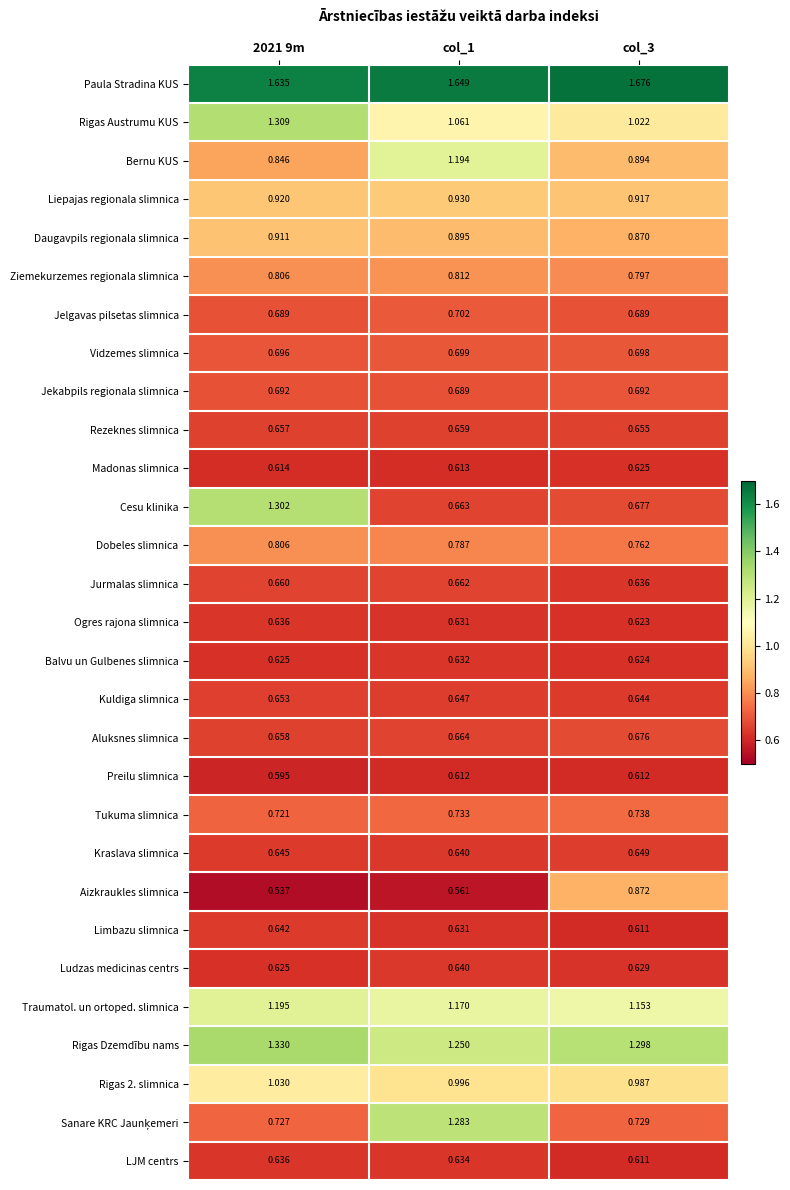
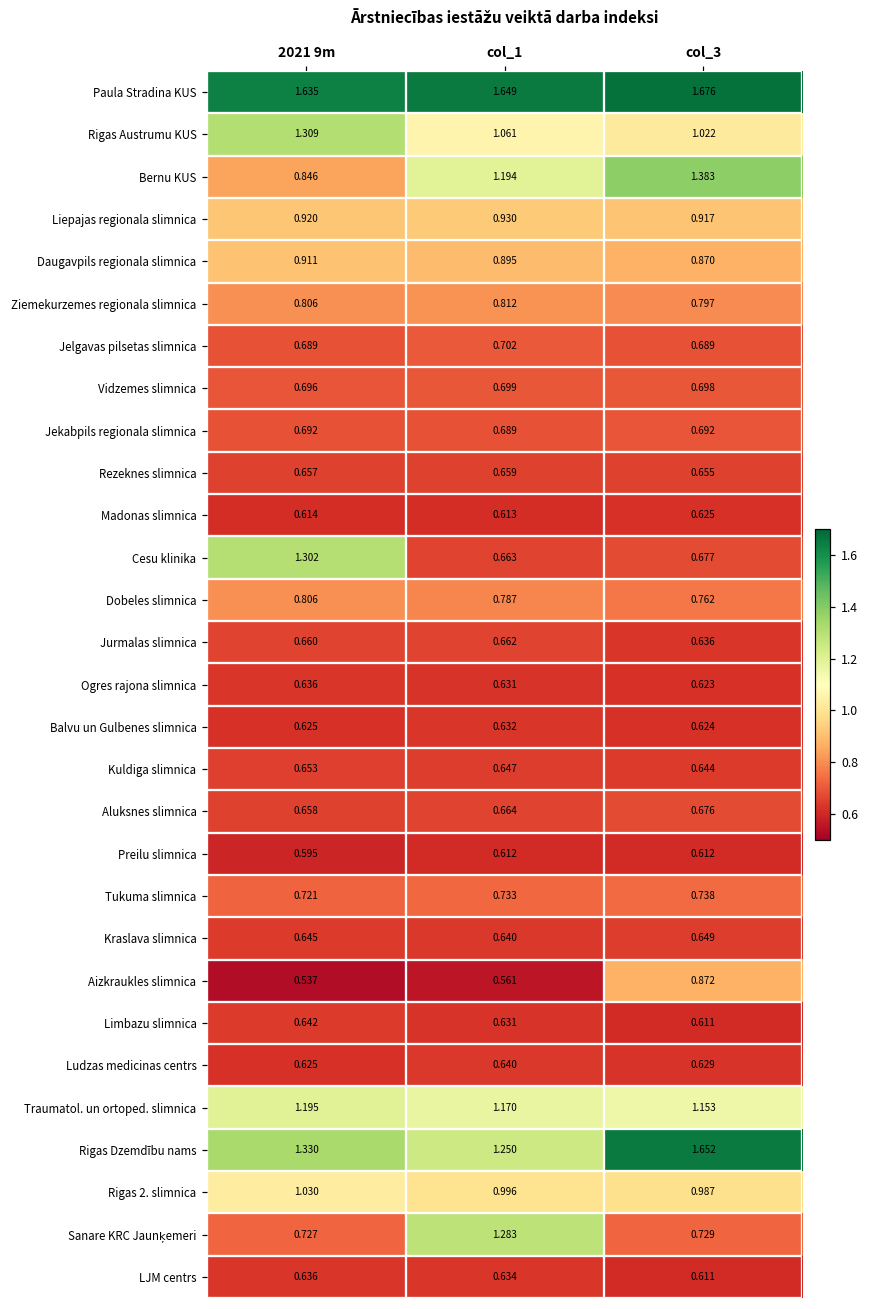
Bernu KUS, col_3: 0.894 -> 1.383
Rigas Dzemdību nams, col_3: 1.298 -> 1.652
